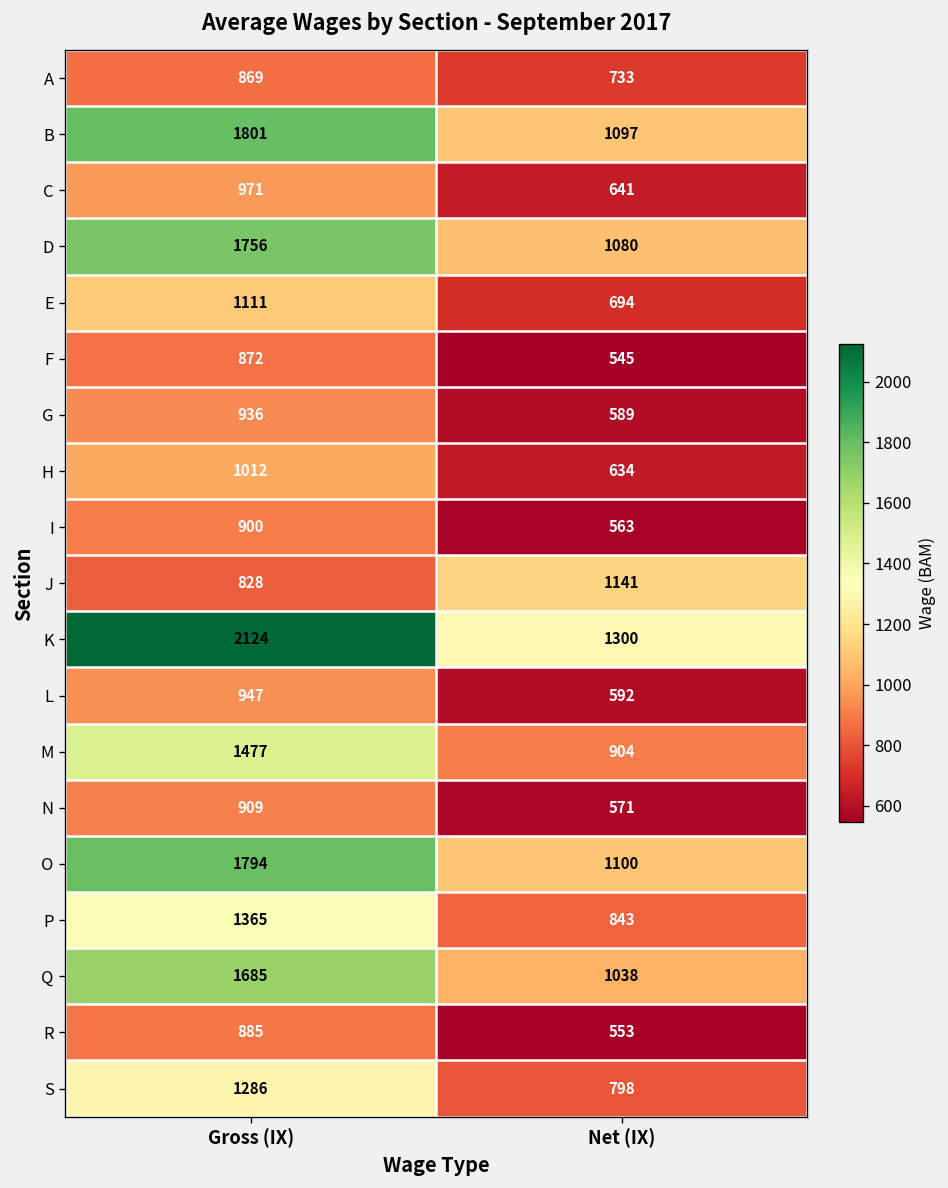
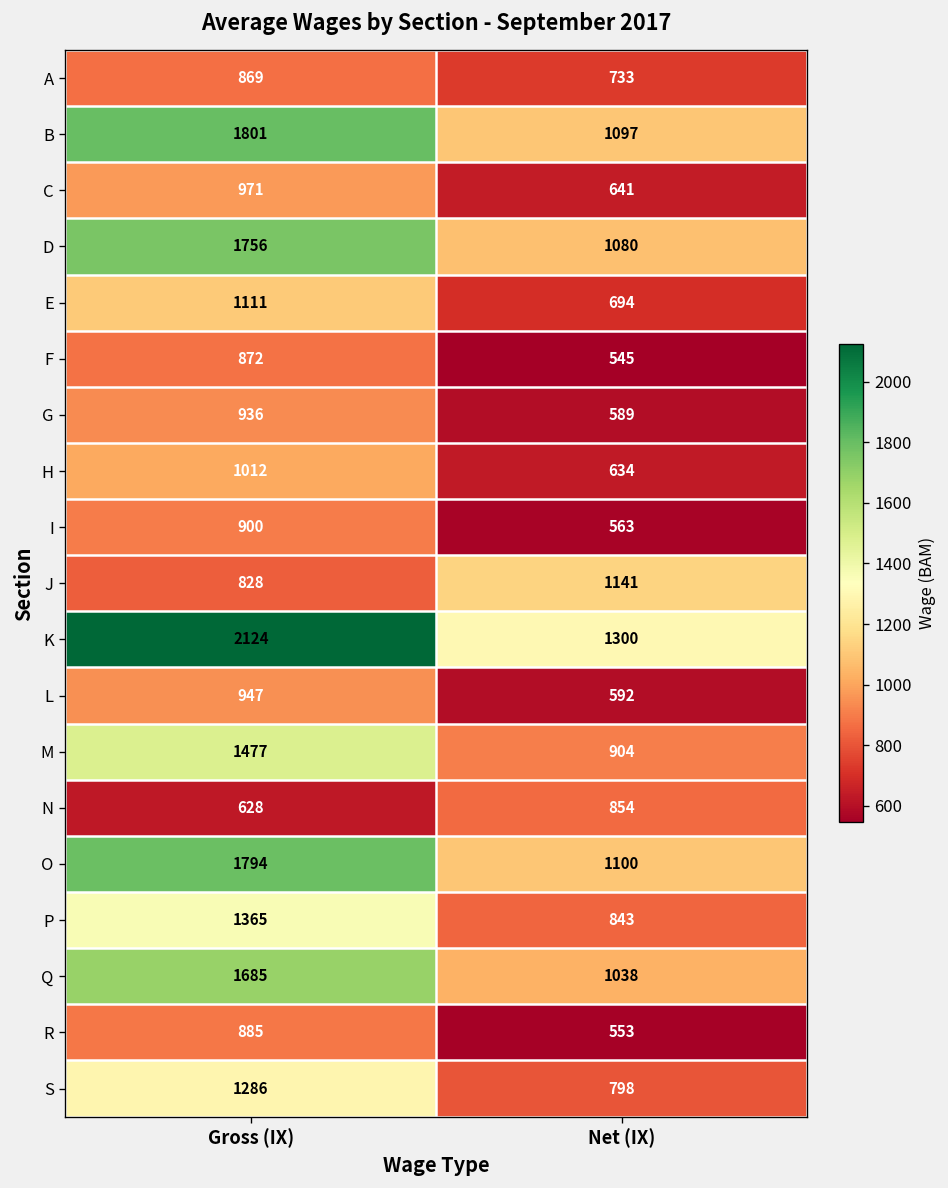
N, Gross (IX): 909 -> 628
N, Net (IX): 571 -> 854
